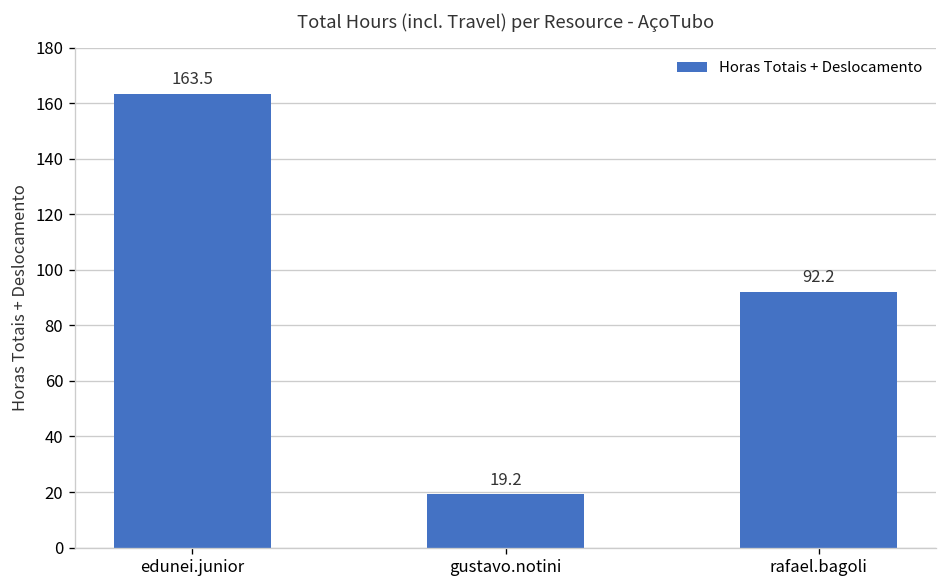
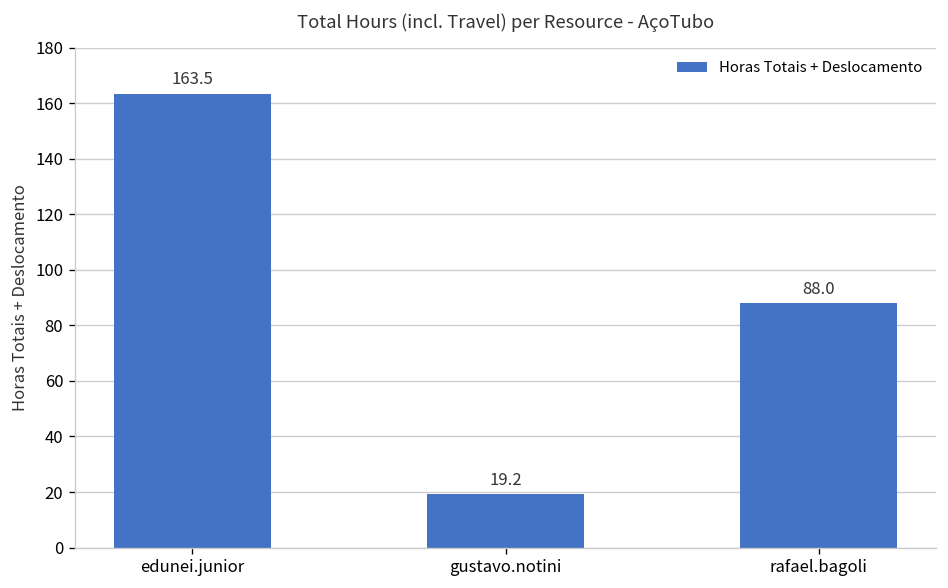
rafael.bagoli: 92.2 -> 88.0
